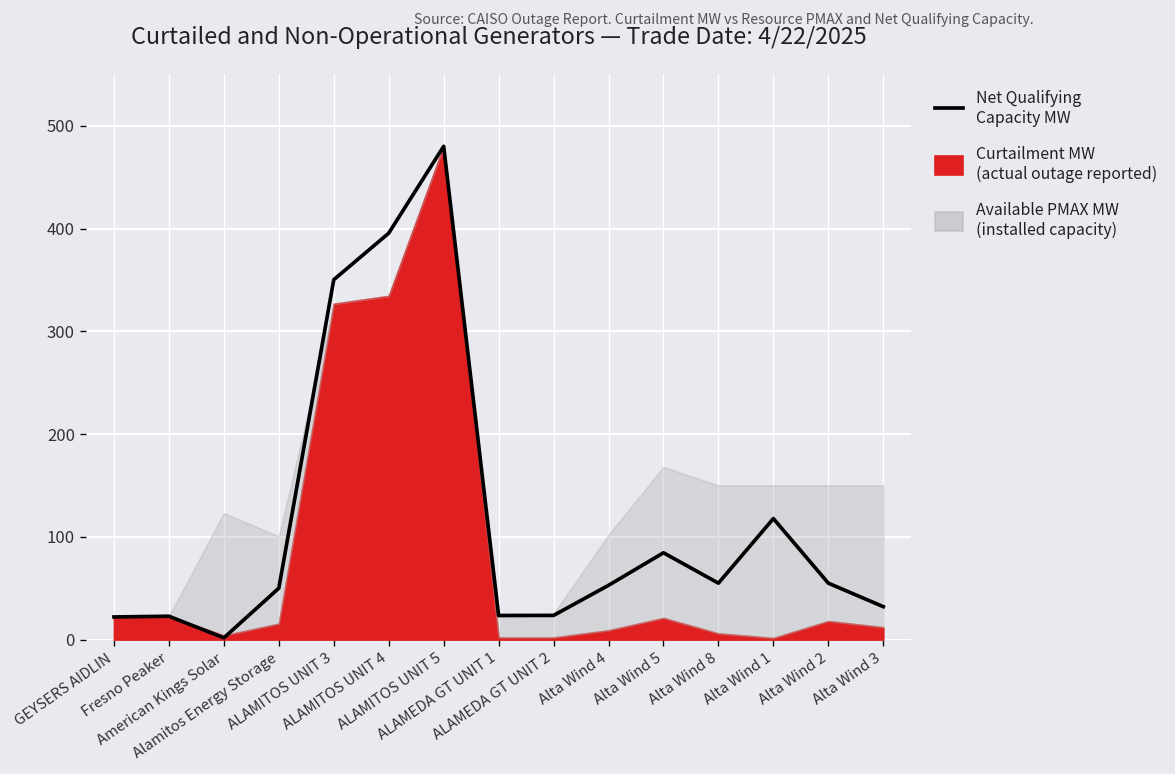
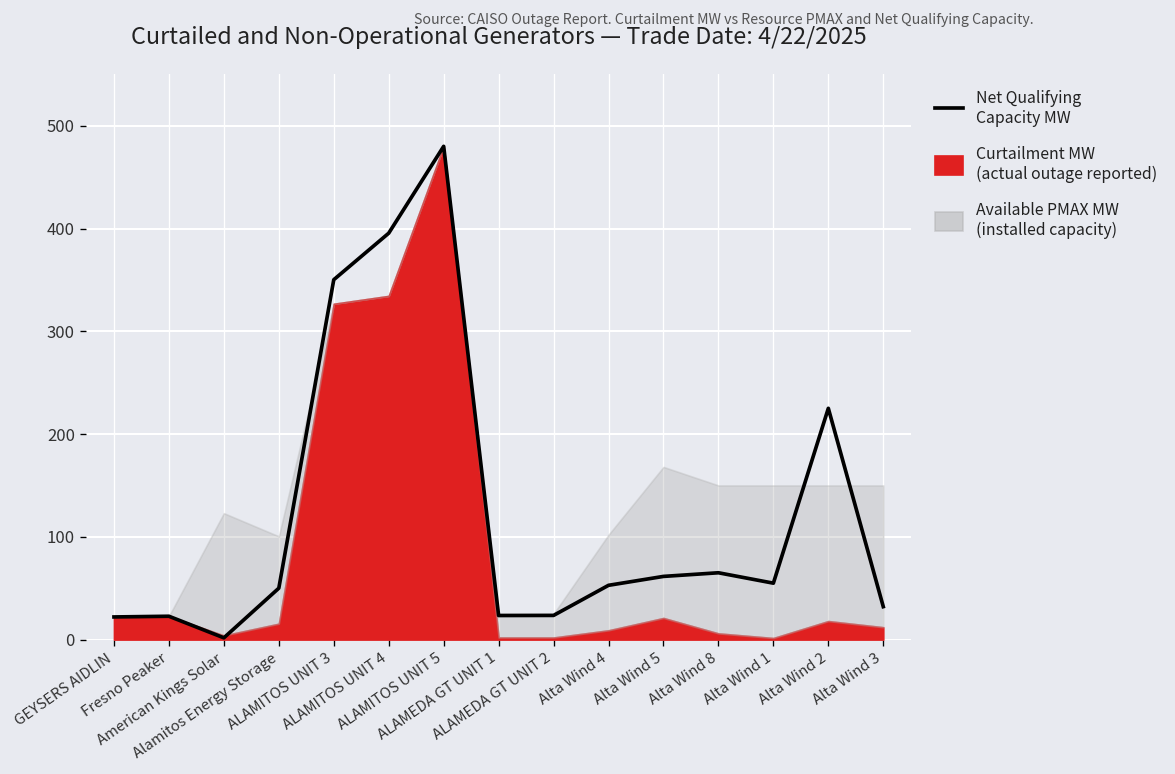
Net Qualifying Capacity MW, Alta Wind 5: 80 -> 60
Net Qualifying Capacity MW, Alta Wind 8: 50 -> 70
Net Qualifying Capacity MW, Alta Wind 1: 120 -> 50
Net Qualifying Capacity MW, Alta Wind 2: 50 -> 230
